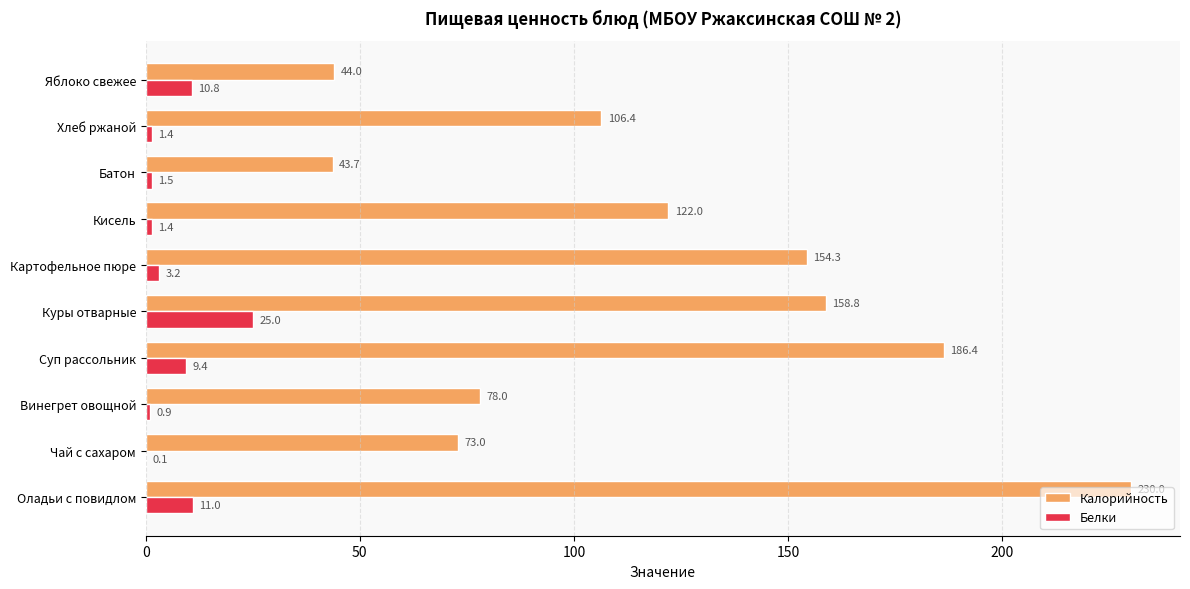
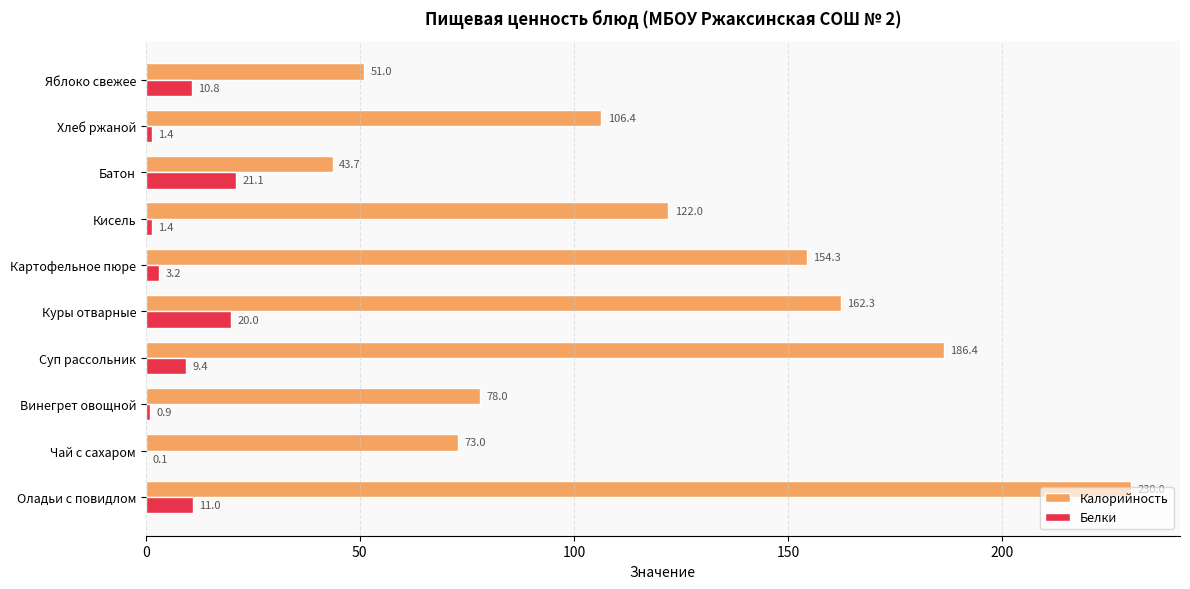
Калорийность, Яблоко свежее: 44.0 -> 51.0
Белки, Батон: 1.5 -> 21.1
Калорийность, Куры отварные: 158.8 -> 162.3
Белки, Куры отварные: 25.0 -> 20.0
